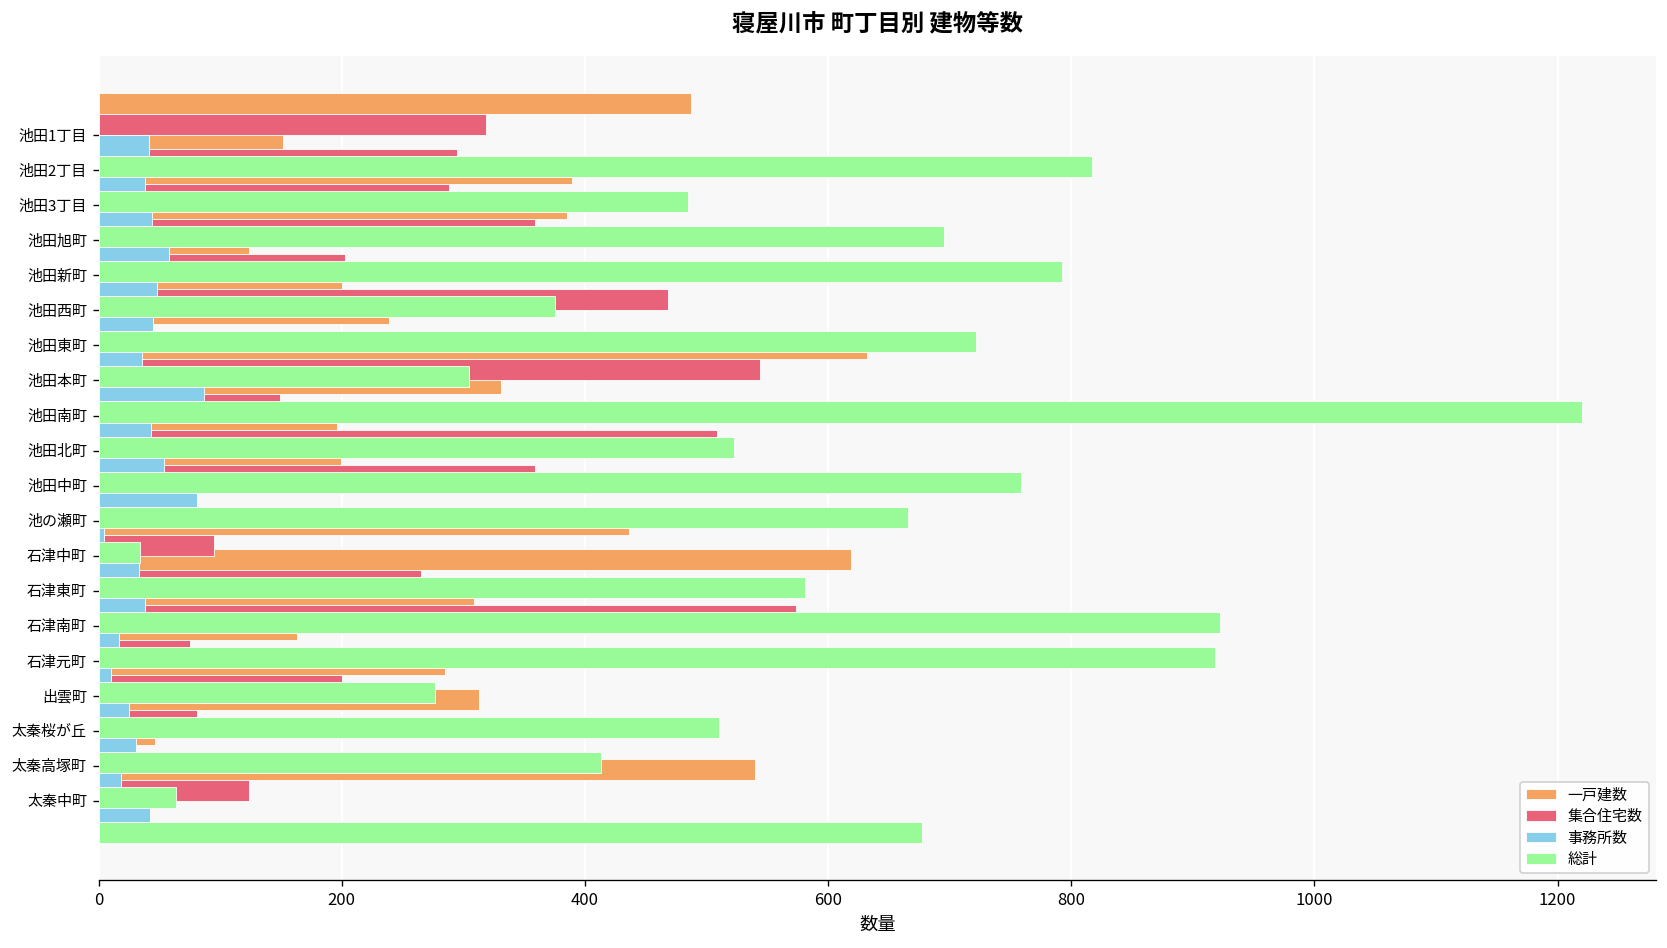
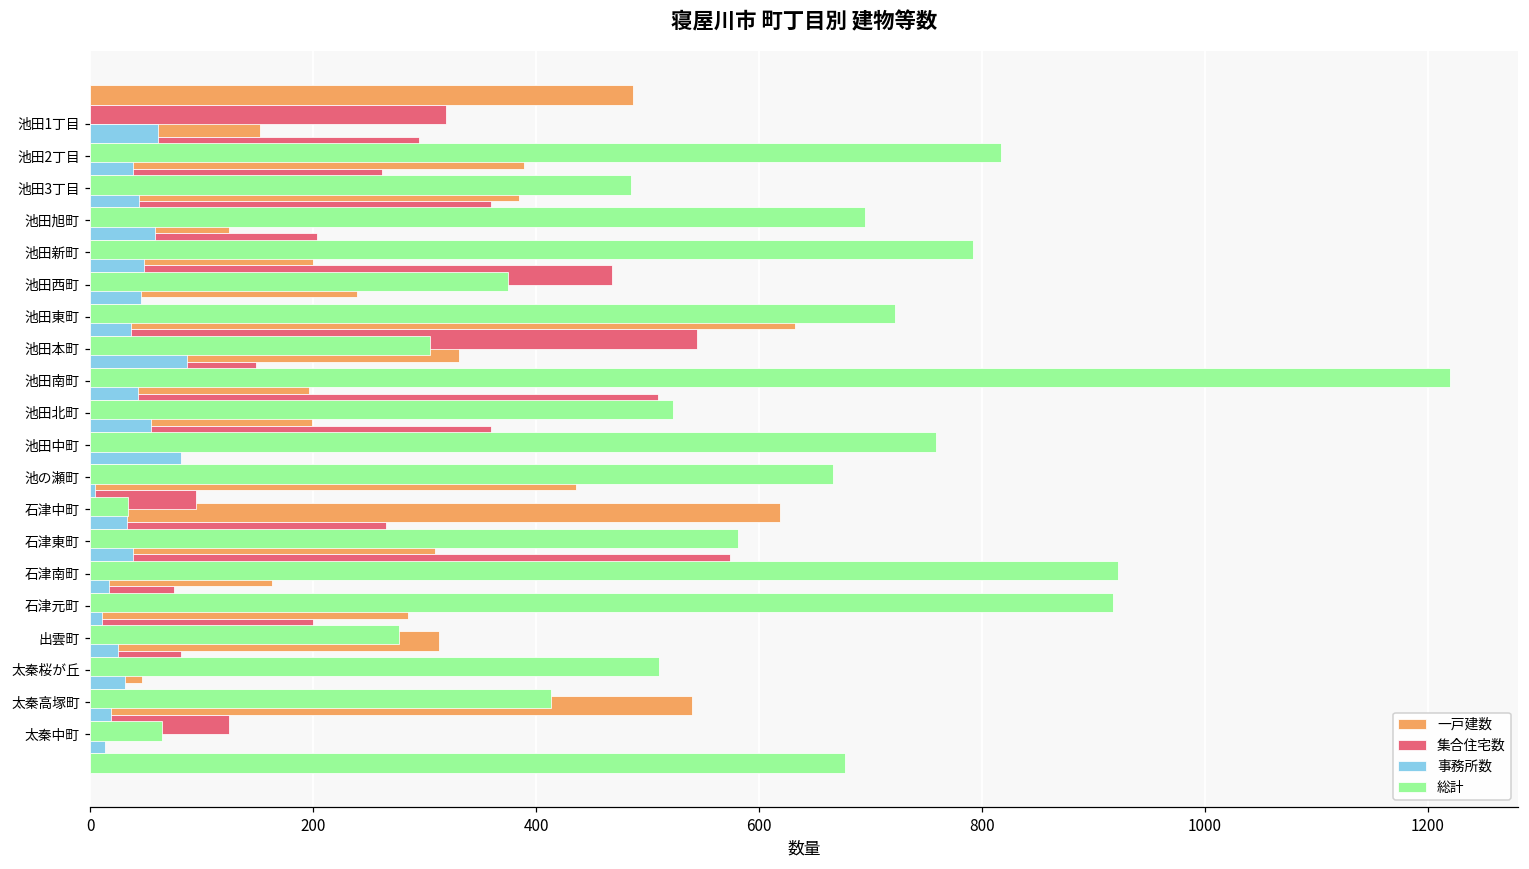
事務所数, 池田1丁目: 41 -> 61
集合住宅数, 池田3丁目: 288 -> 262
事務所数, 太秦中町: 42 -> 13
